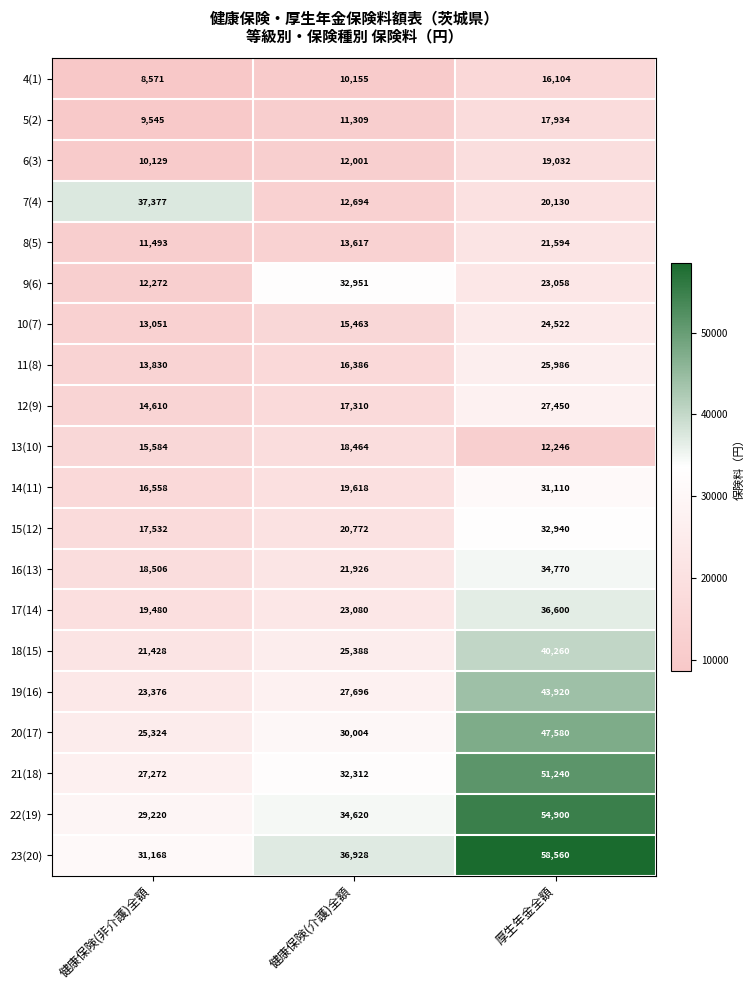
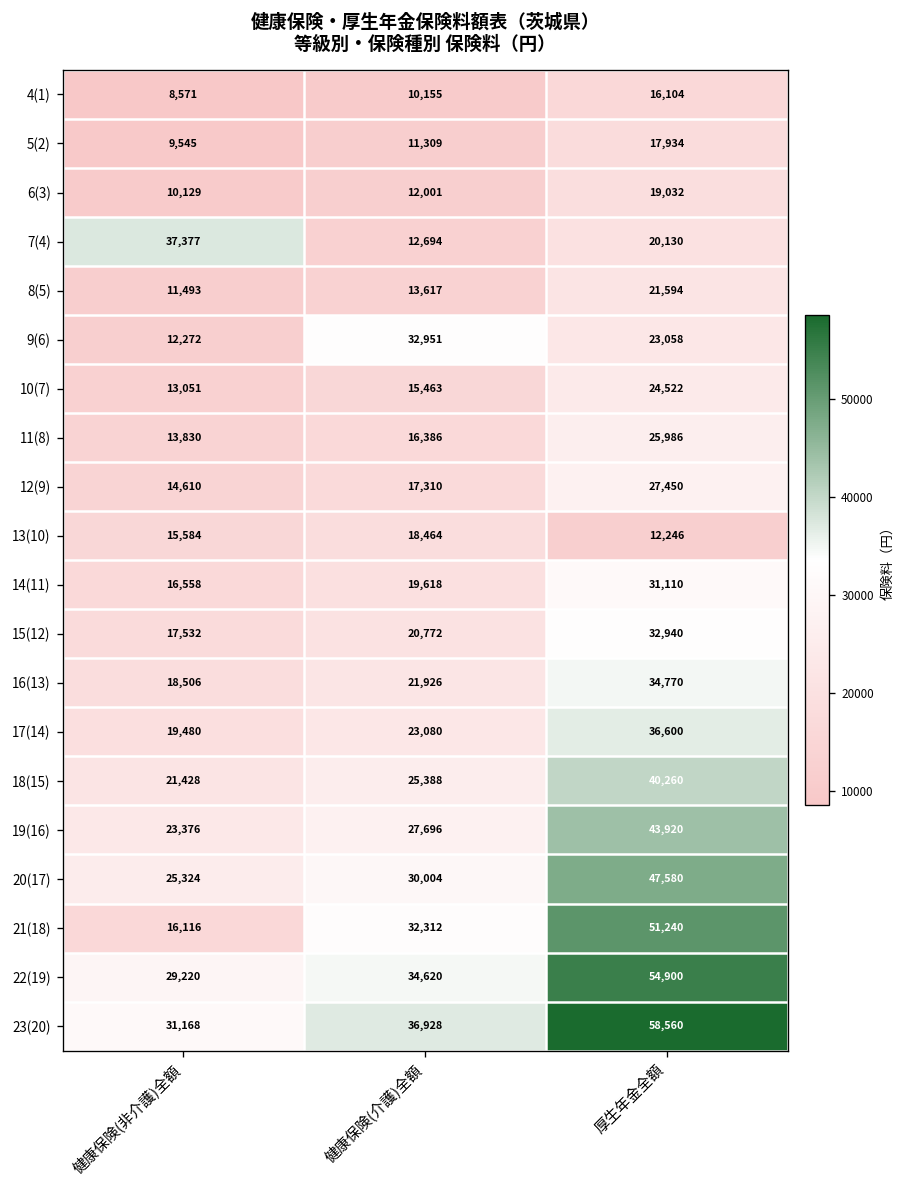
21(18), 健康保険(非介護)全額: 27,272 -> 16,116
